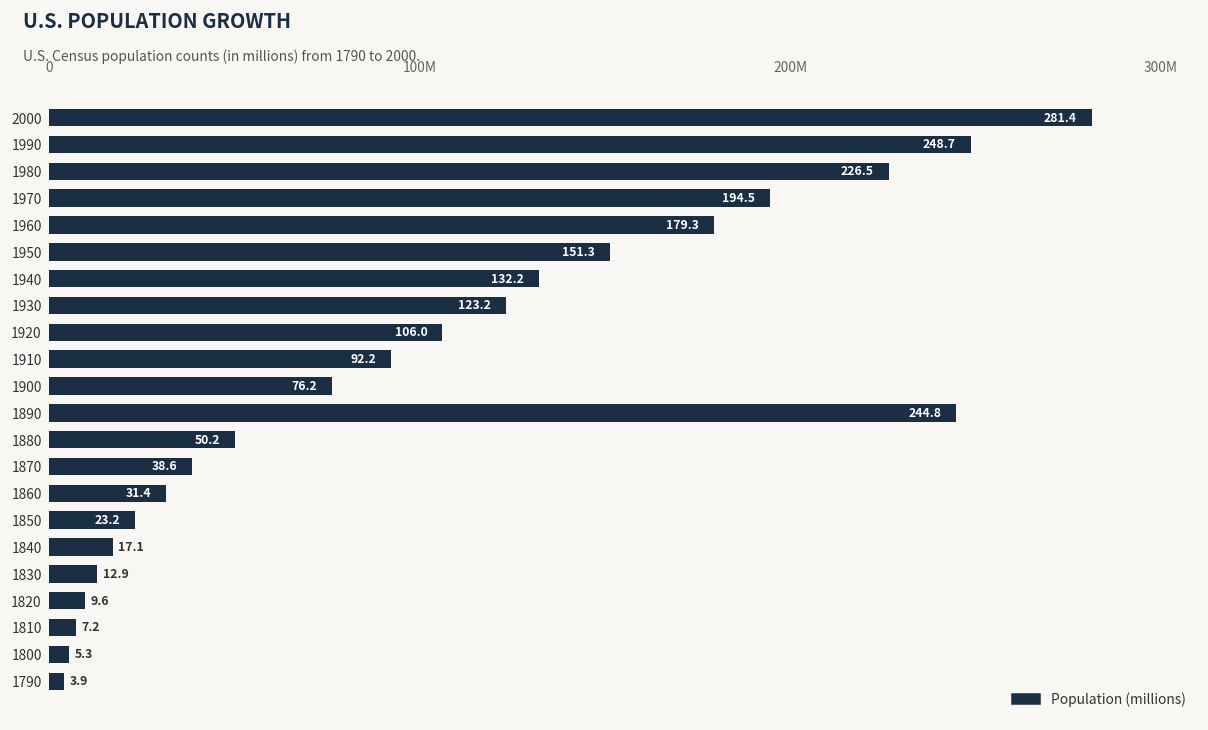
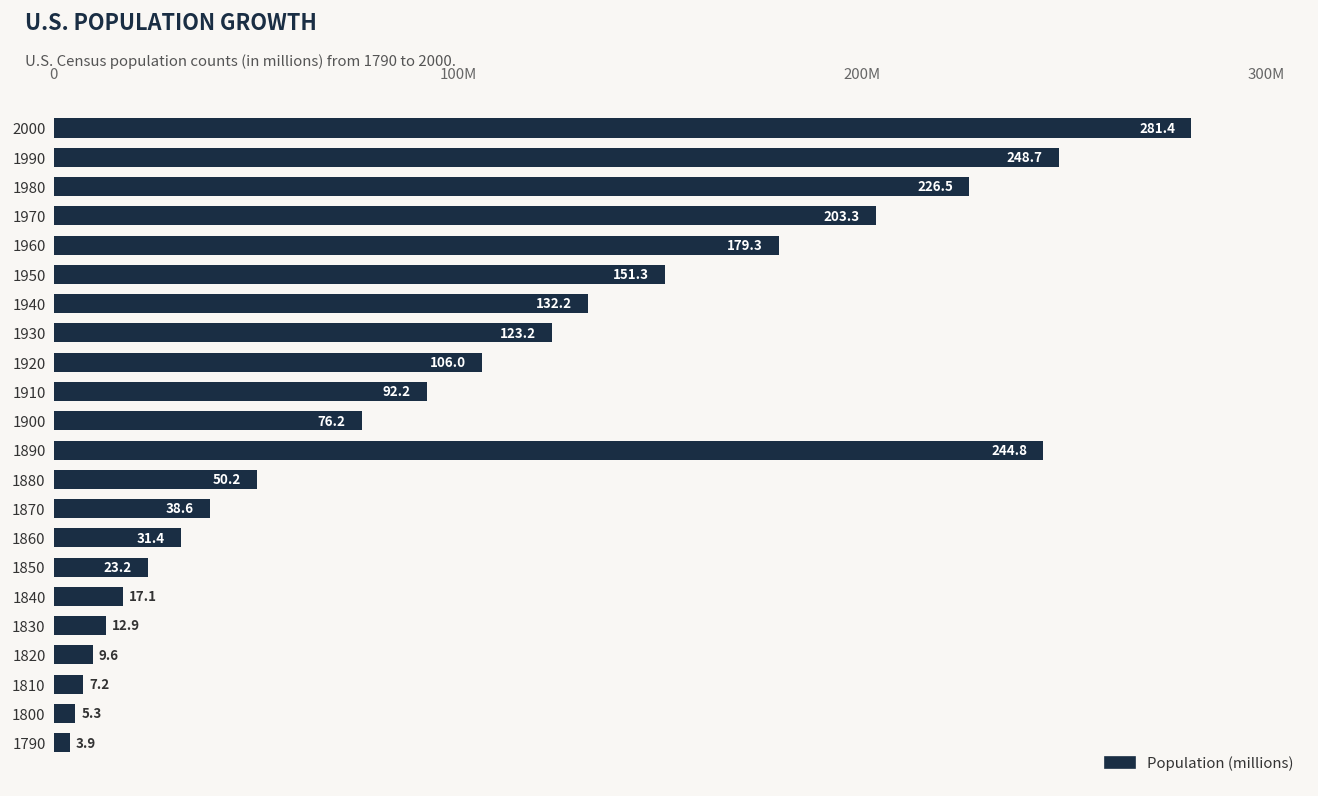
1970: 194.5 -> 203.3
